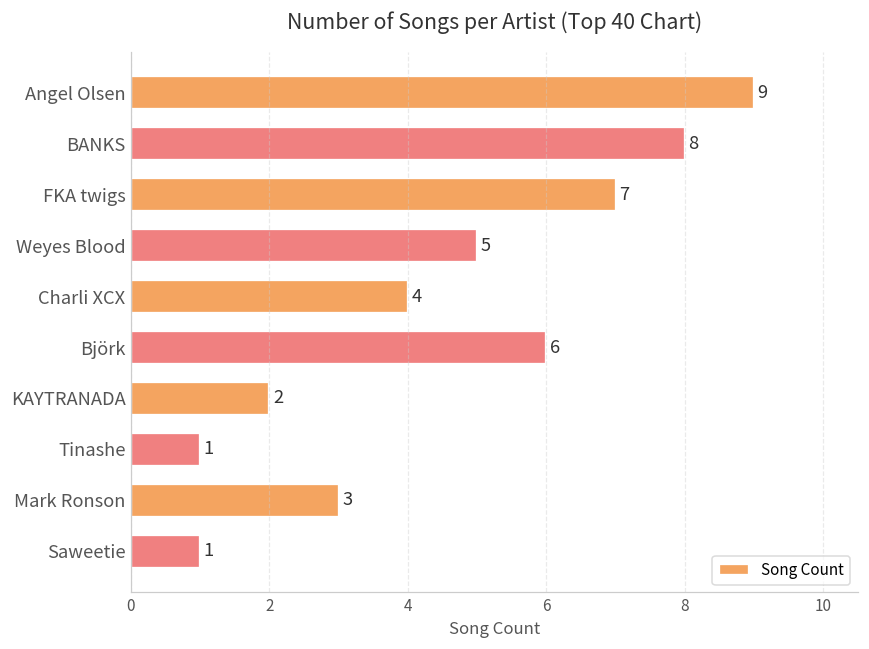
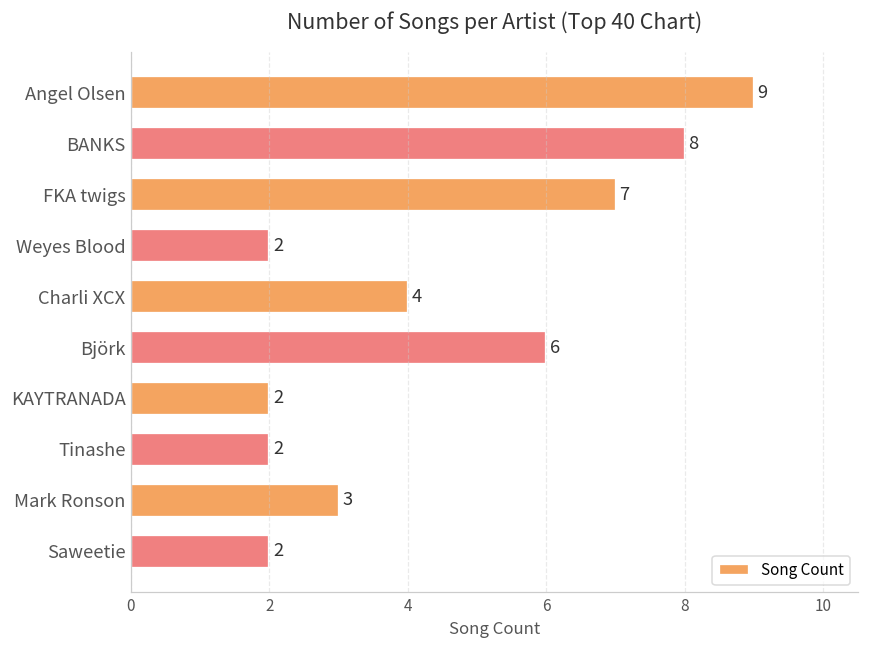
Weyes Blood: 5 -> 2
Tinashe: 1 -> 2
Saweetie: 1 -> 2
